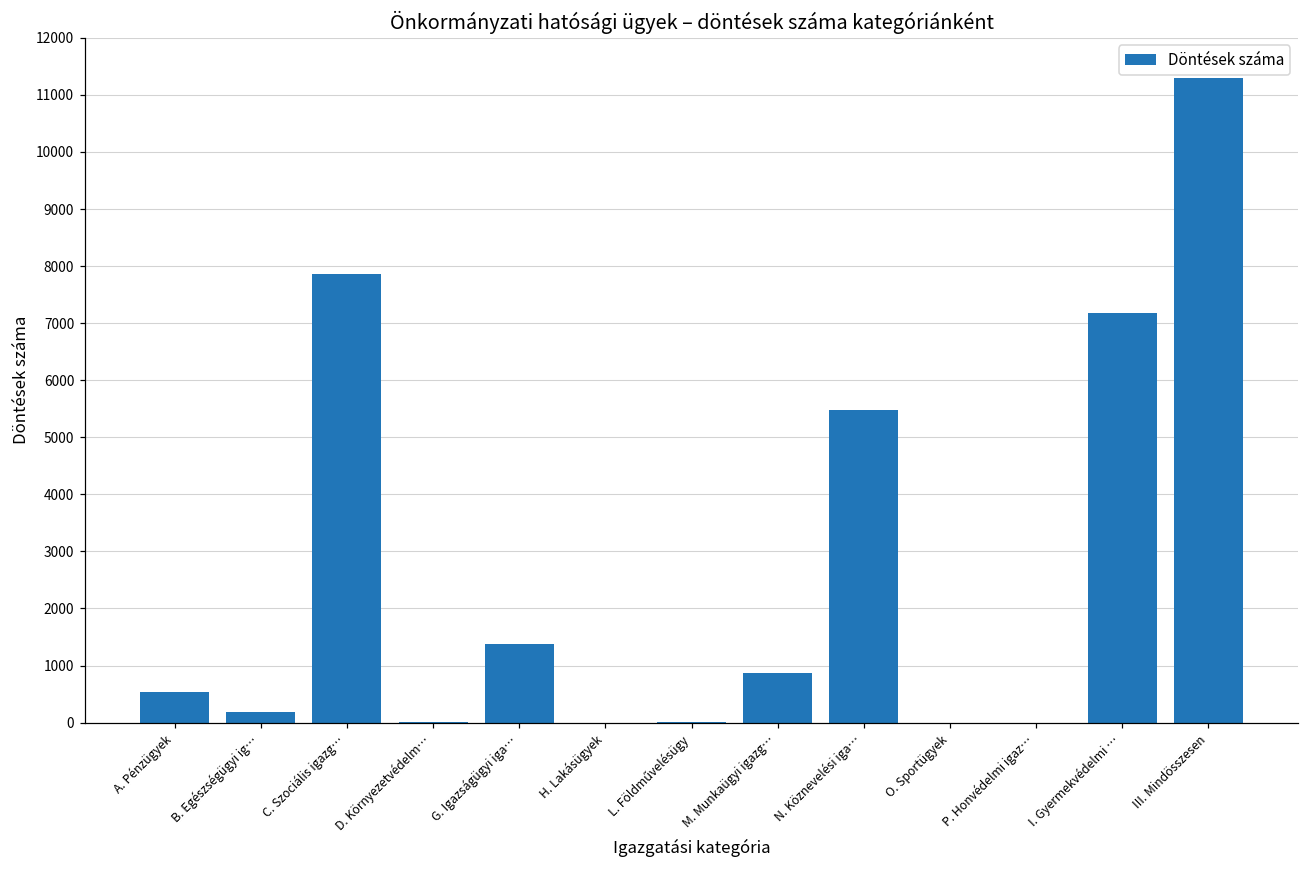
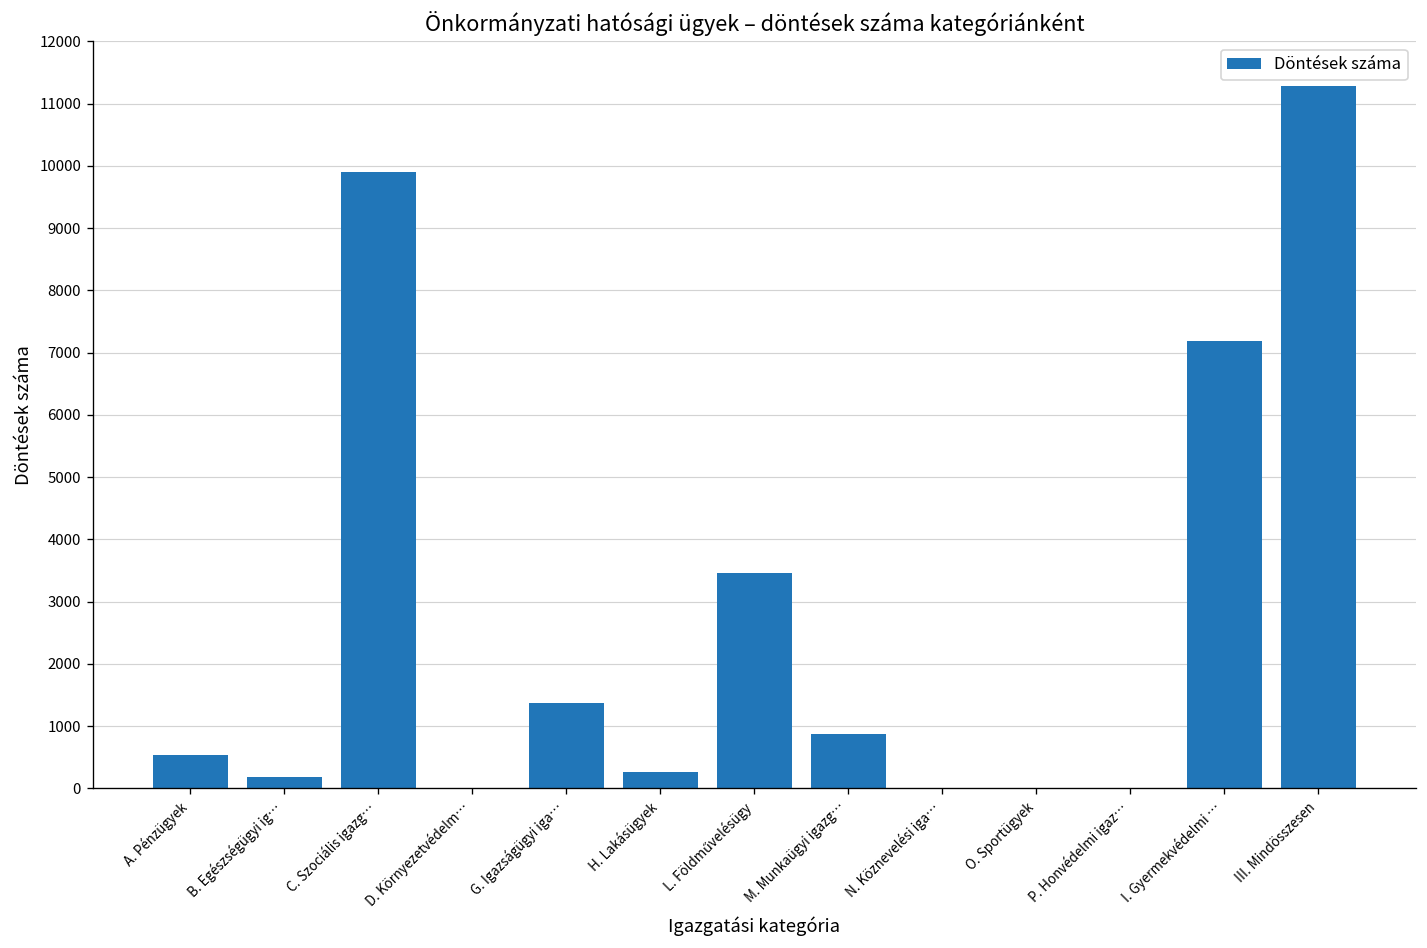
C. Szociális igazg…: 7900 -> 9900
H. Lakásügyek: 0 -> 300
L. Földművelésügy: 0 -> 3500
N. Köznevelési iga…: 5500 -> 0
